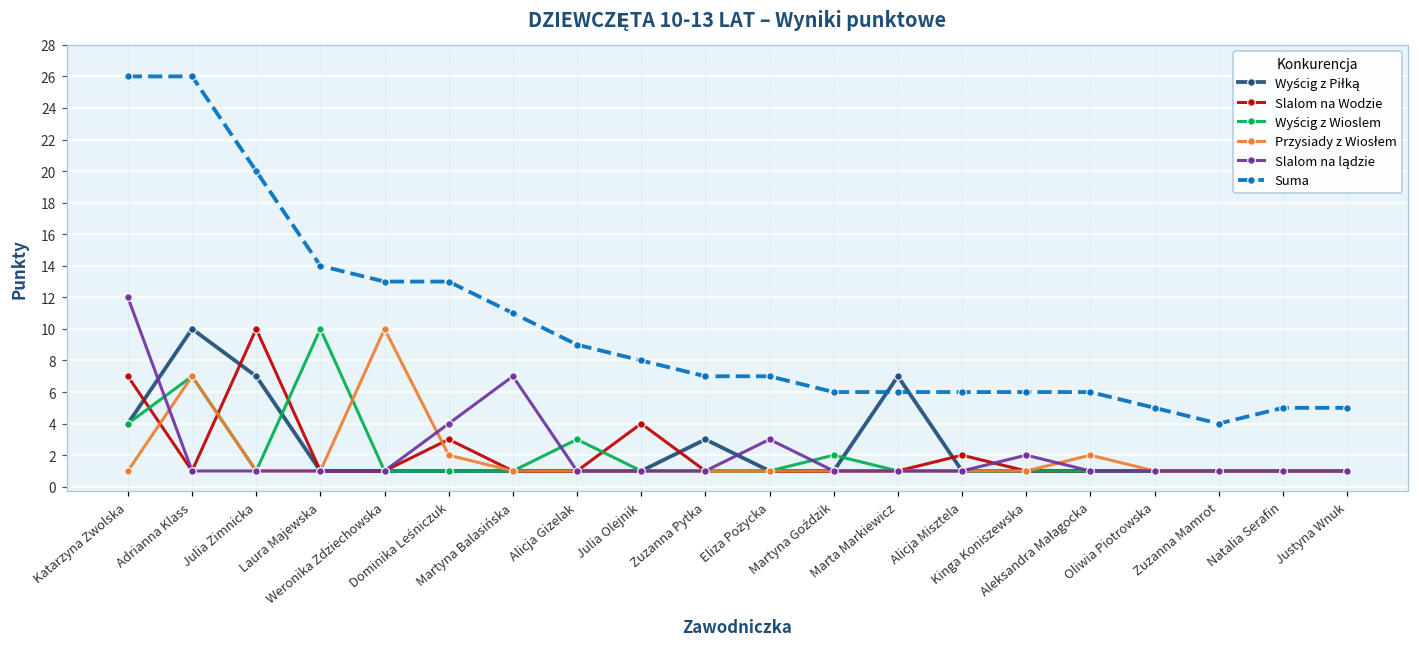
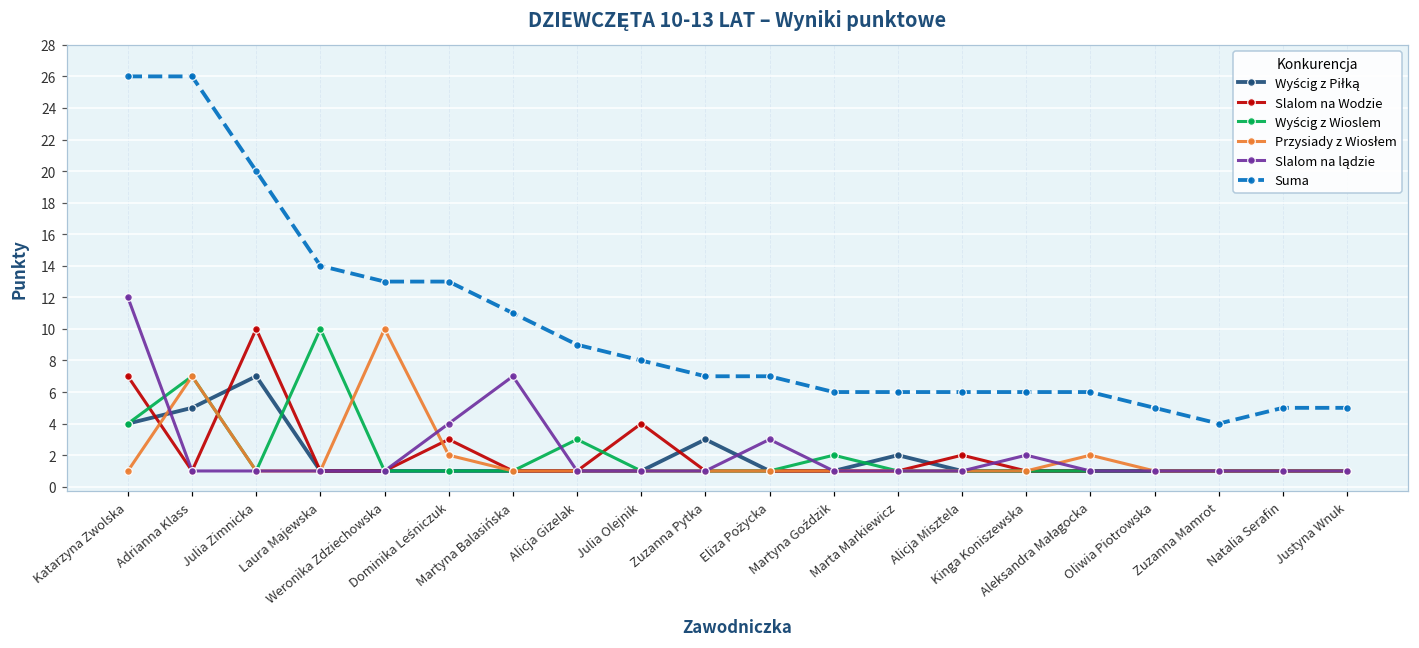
Wyścig z Piłką, Adrianna Klass: 10 -> 5
Wyścig z Piłką, Marta Markiewicz: 7 -> 2
